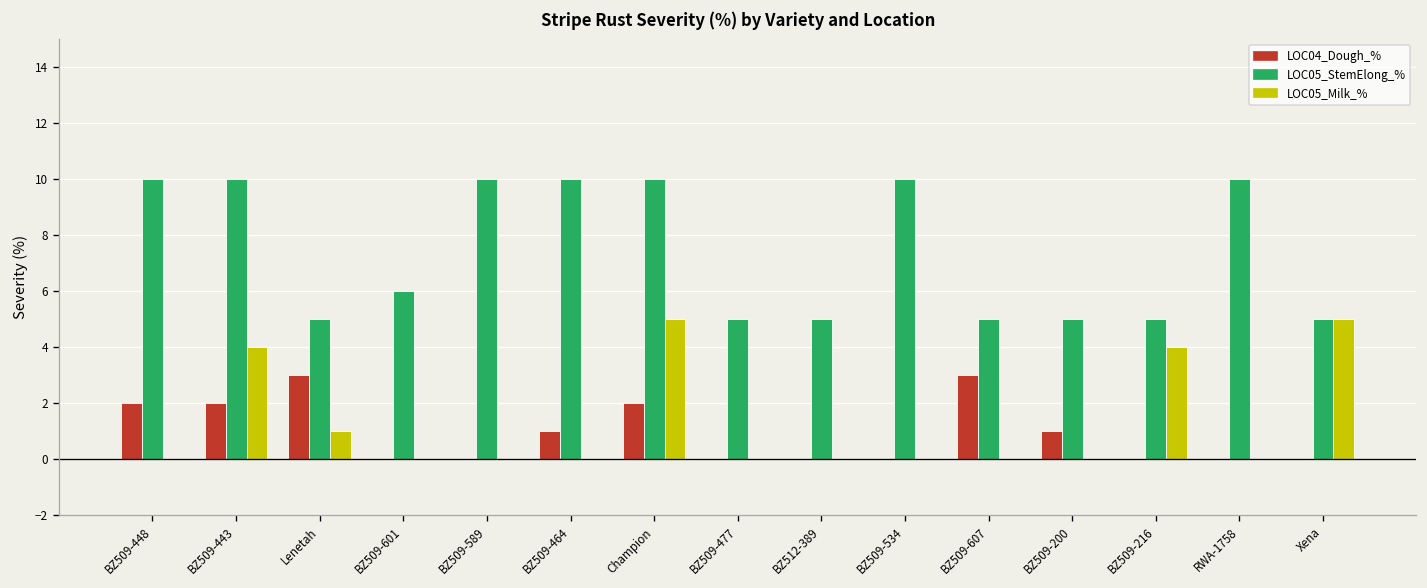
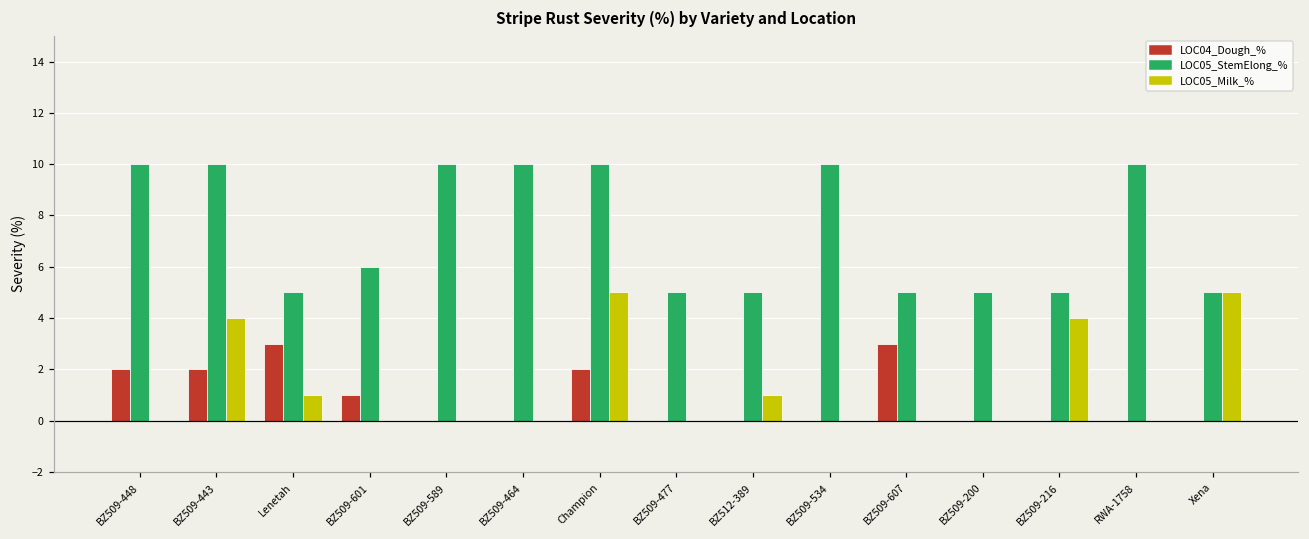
LOC04_Dough_%, BZ509-601: 0 -> 1
LOC04_Dough_%, BZ509-464: 1 -> 0
LOC05_Milk_%, BZ512-389: 0 -> 1
LOC04_Dough_%, BZ509-200: 1 -> 0
